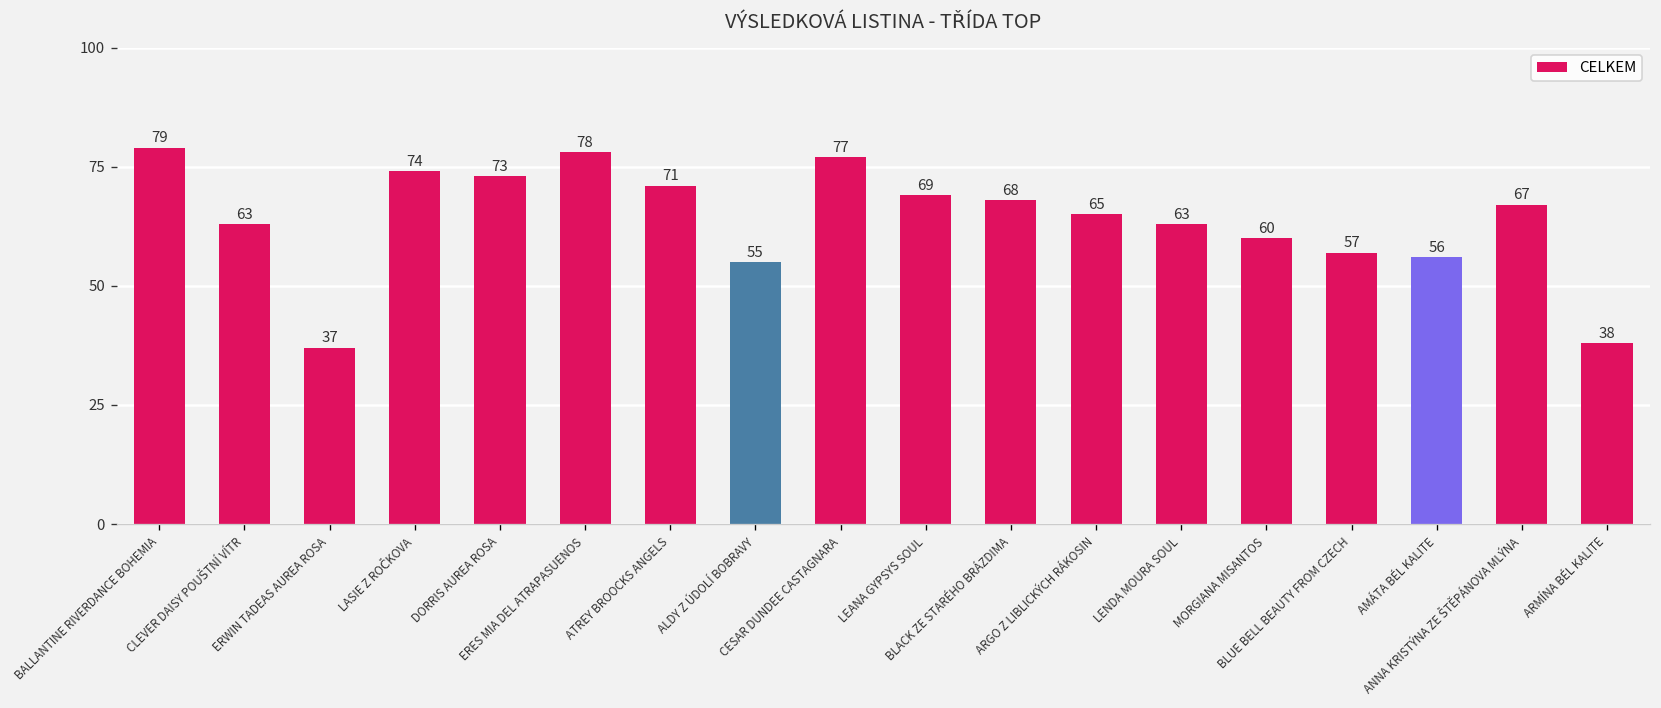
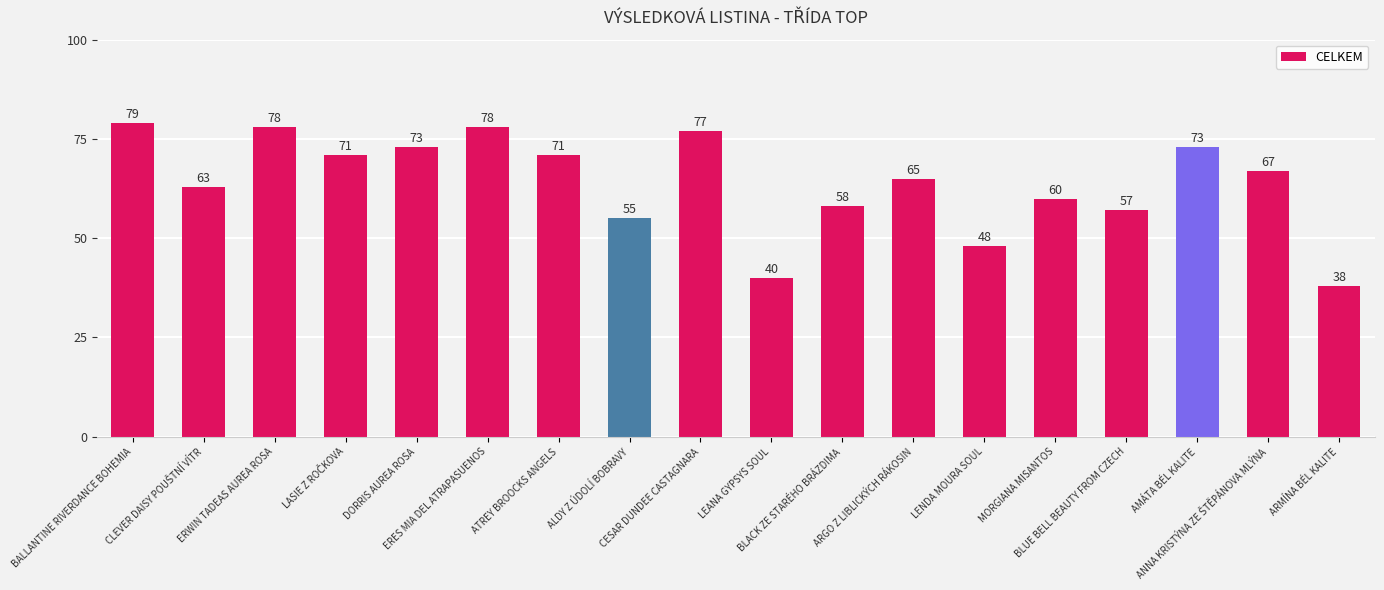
ERWIN TADEAS AUREA ROSA: 37 -> 78
LASIE Z ROČKOVA: 74 -> 71
LEANA GYPSYS SOUL: 69 -> 40
BLACK ZE STARÉHO BRÁZDIMA: 68 -> 58
LENDA MOURA SOUL: 63 -> 48
AMÁTA BÉL KALITE: 56 -> 73
